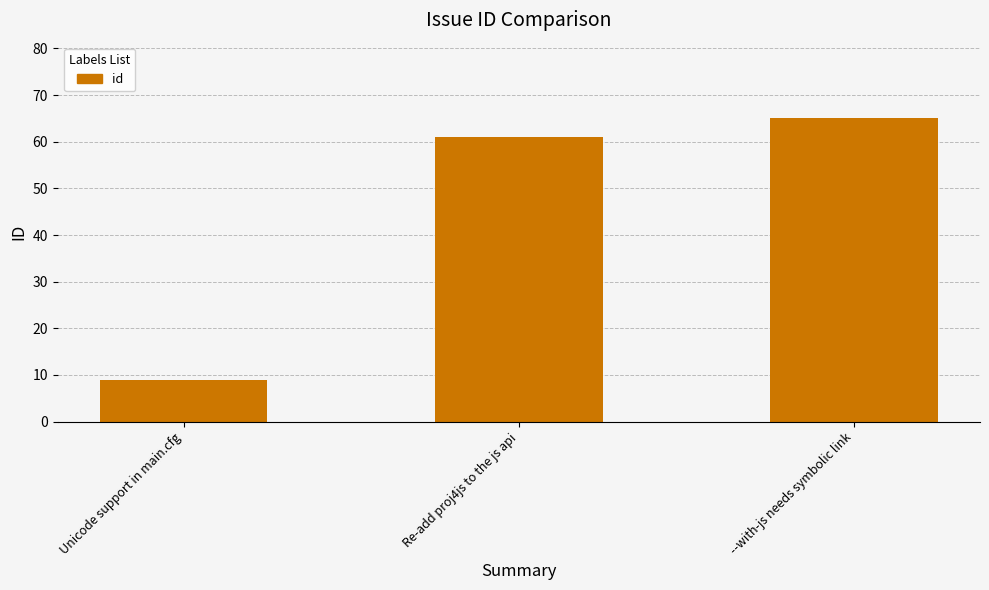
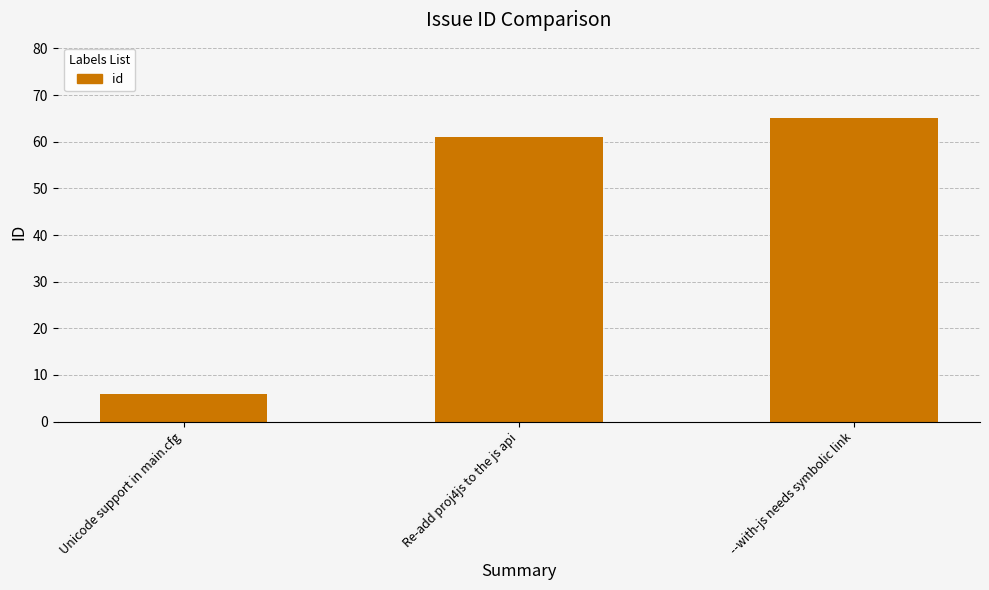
Unicode support in main.cfg: 9 -> 6
